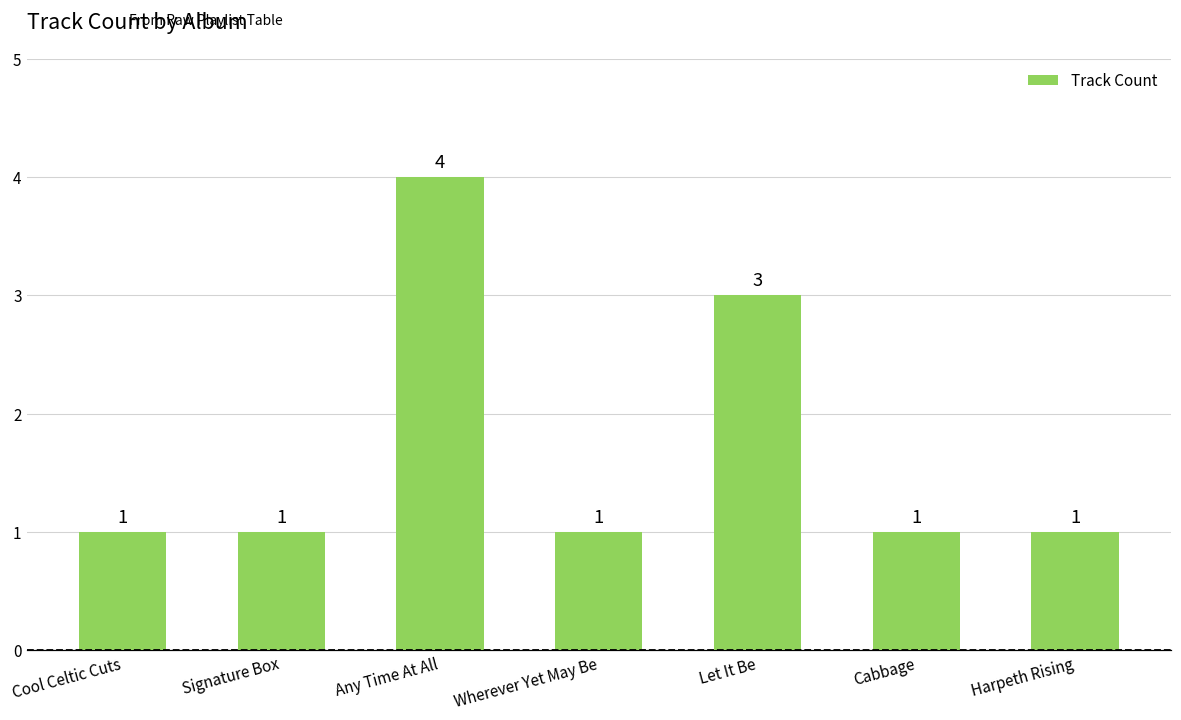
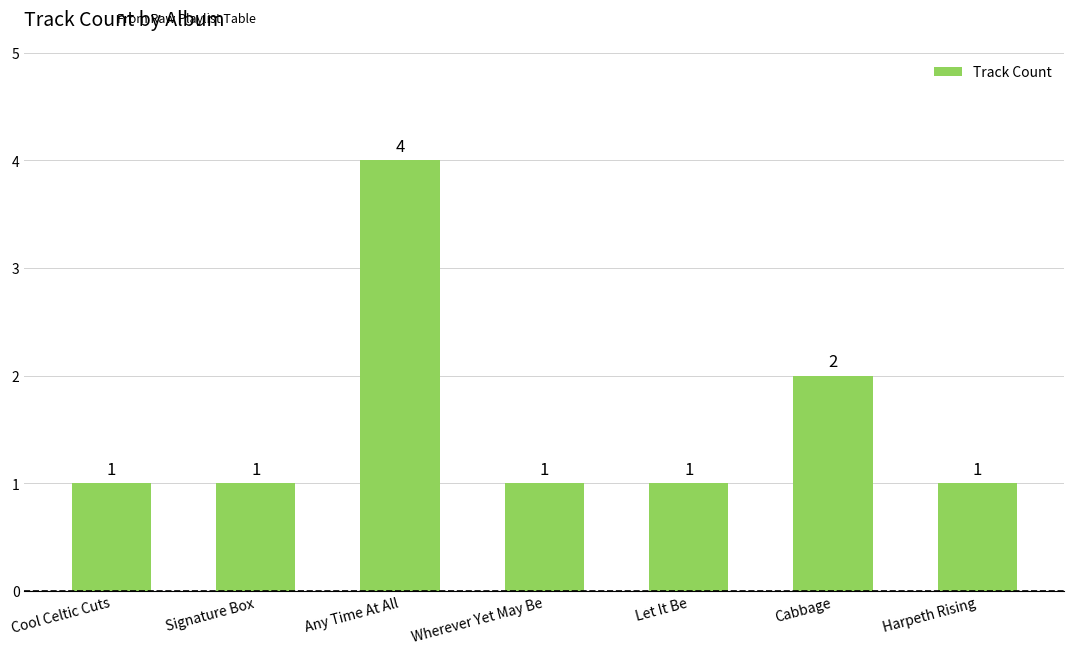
Let It Be: 3 -> 1
Cabbage: 1 -> 2
